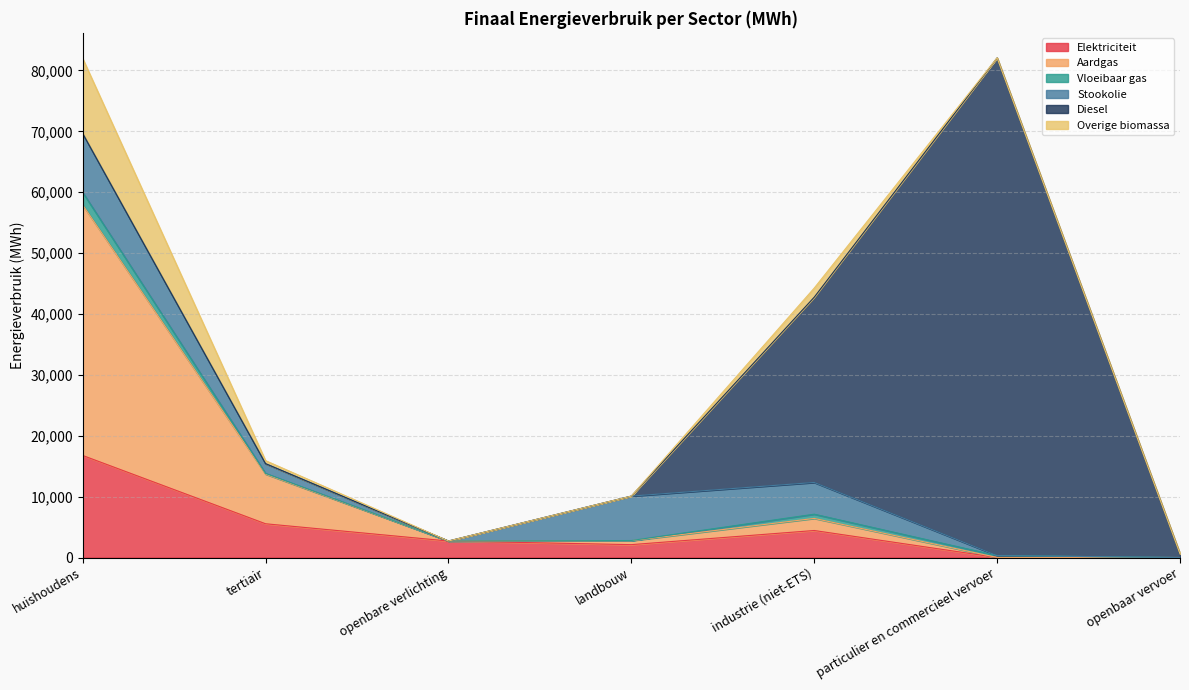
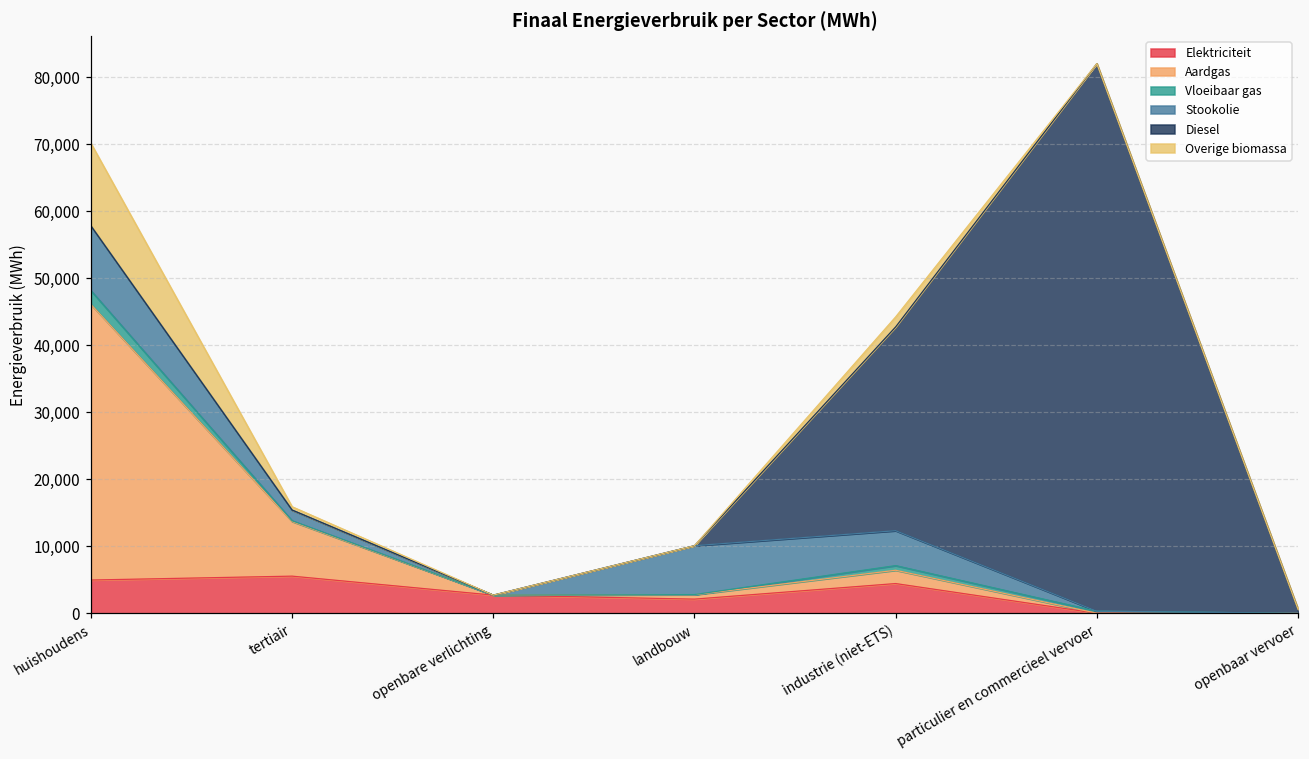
Elektriciteit, huishoudens: 17,000 -> 5,000
